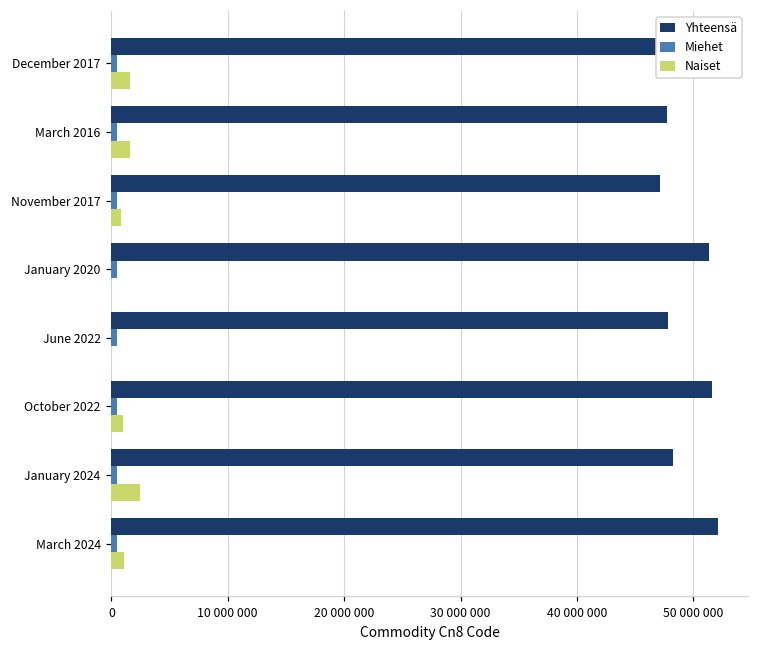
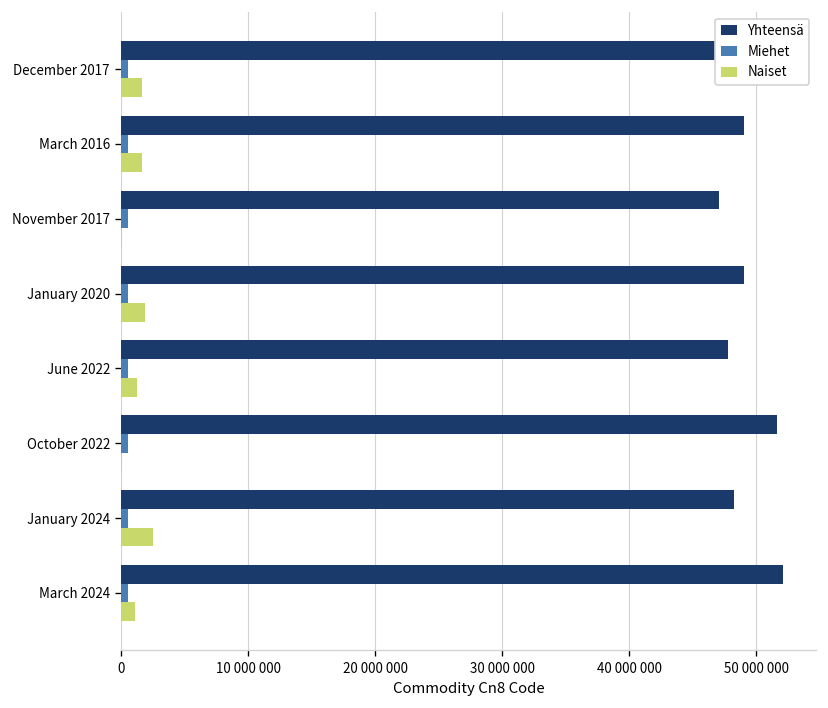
Yhteensä, March 2016: 47700000 -> 49000000
Naiset, November 2017: 800000 -> 0
Yhteensä, January 2020: 51300000 -> 49000000
Naiset, January 2020: 0 -> 1900000
Naiset, June 2022: 0 -> 1200000
Naiset, October 2022: 1000000 -> 0
